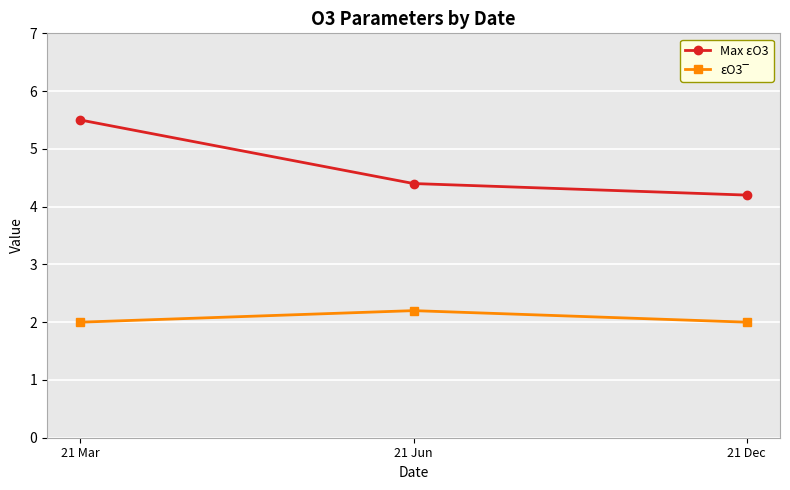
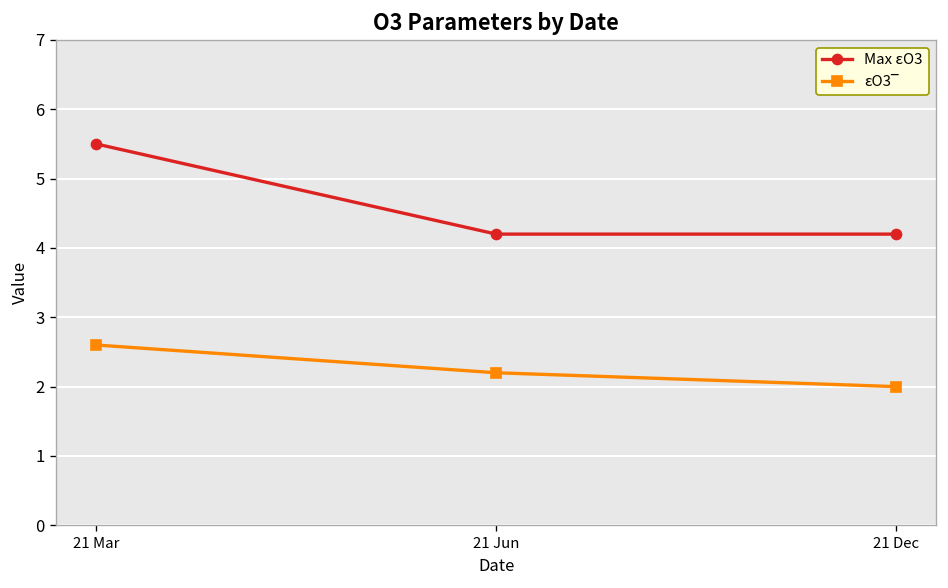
εO3‾, 21 Mar: 2.0 -> 2.6
Max εO3, 21 Jun: 4.4 -> 4.2
